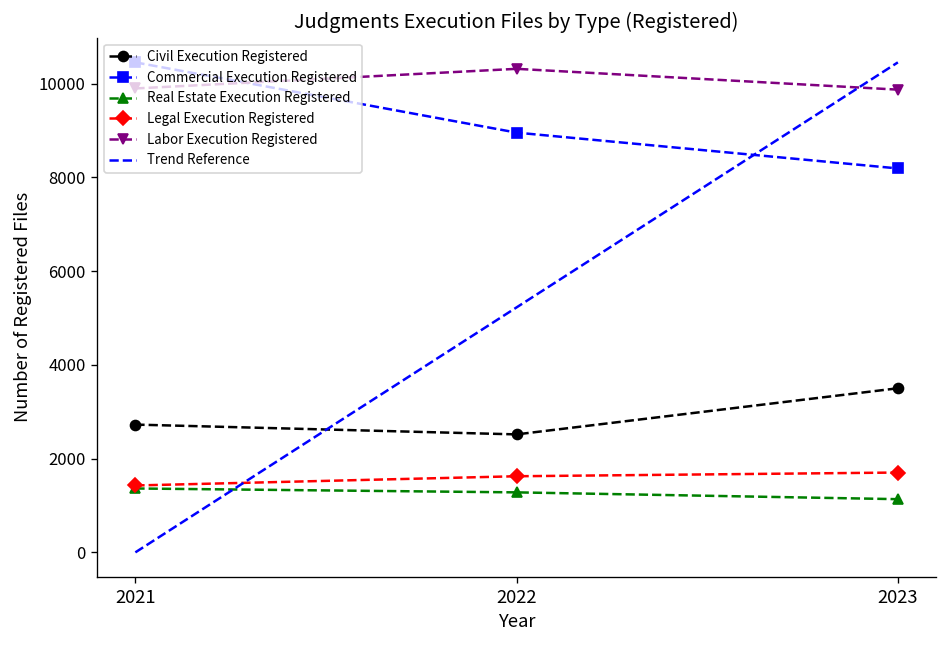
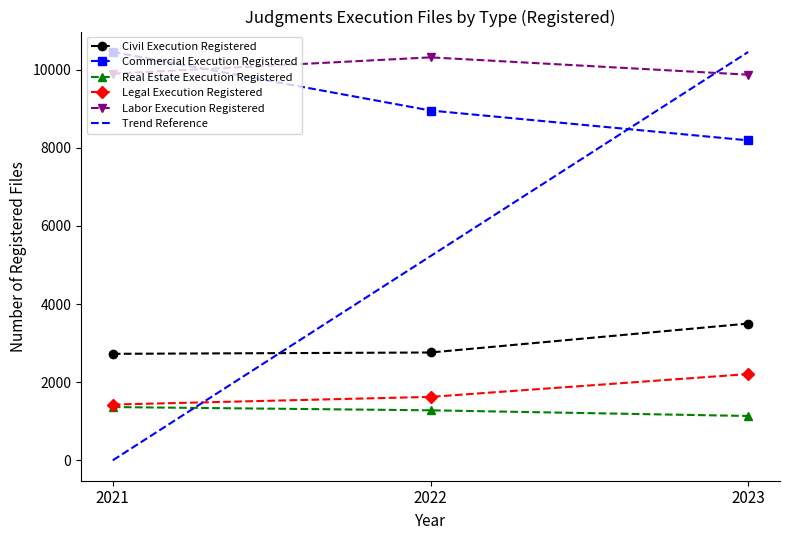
Civil Execution Registered, 2022: 2500 -> 2800
Legal Execution Registered, 2023: 1700 -> 2200
